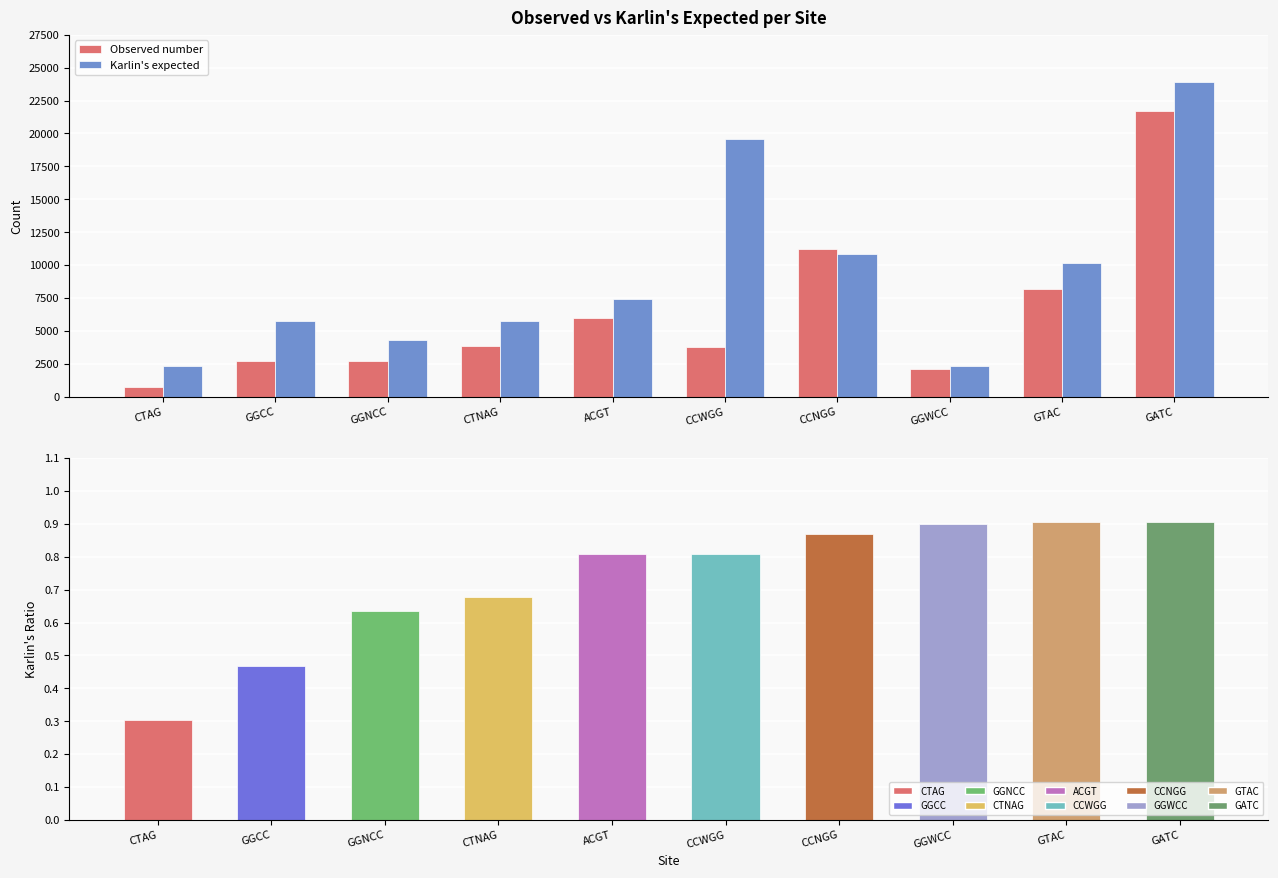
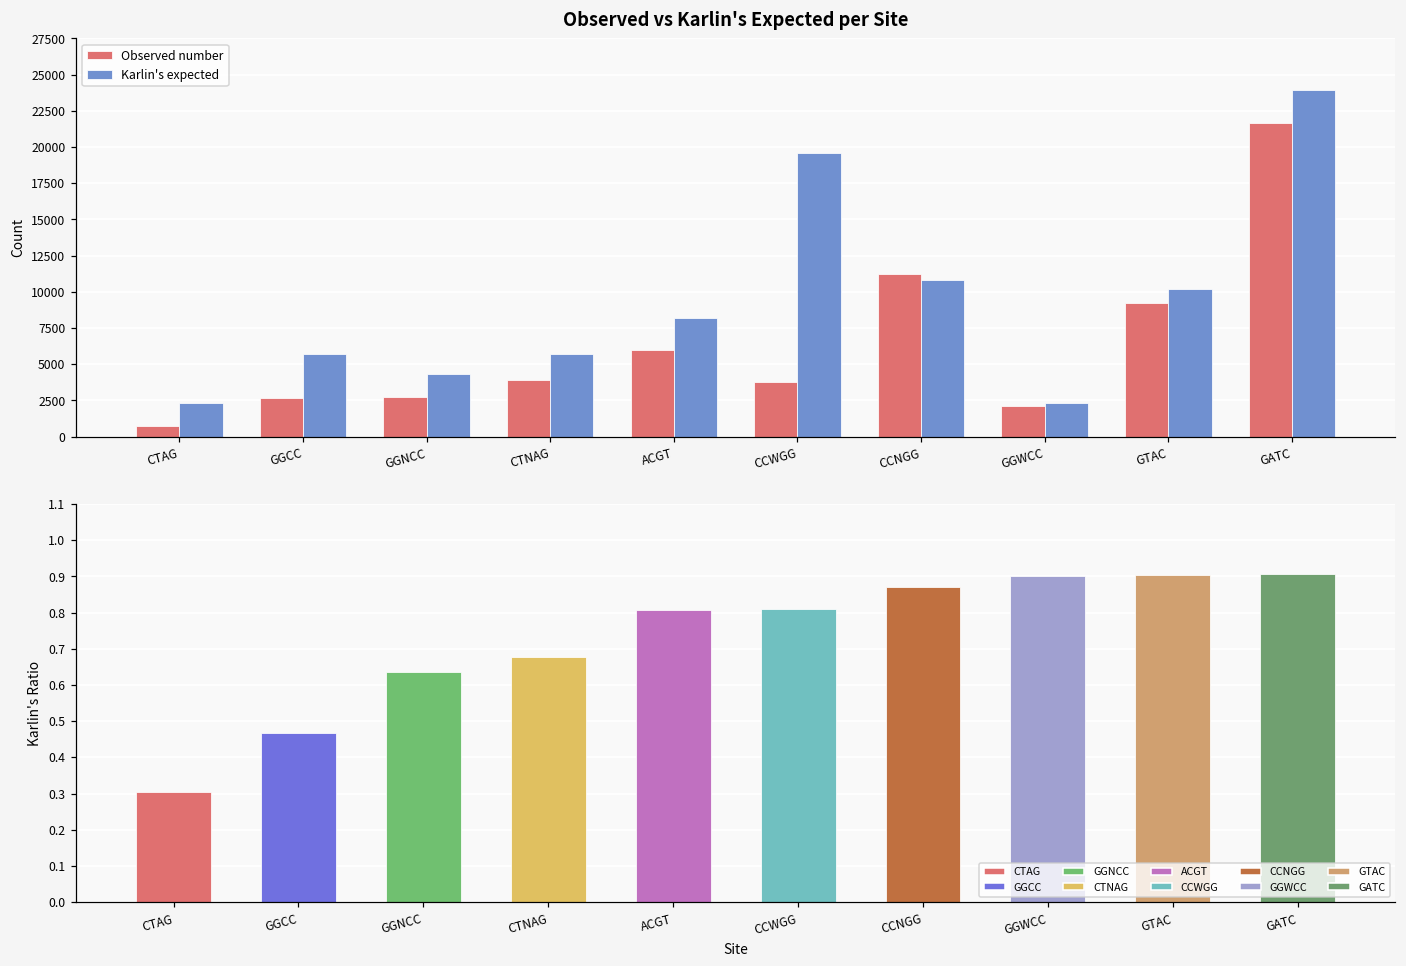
Observed vs Karlin's Expected per Site, Karlin's expected, ACGT: 7400 -> 8200
Observed vs Karlin's Expected per Site, Observed number, GTAC: 8200 -> 9200
